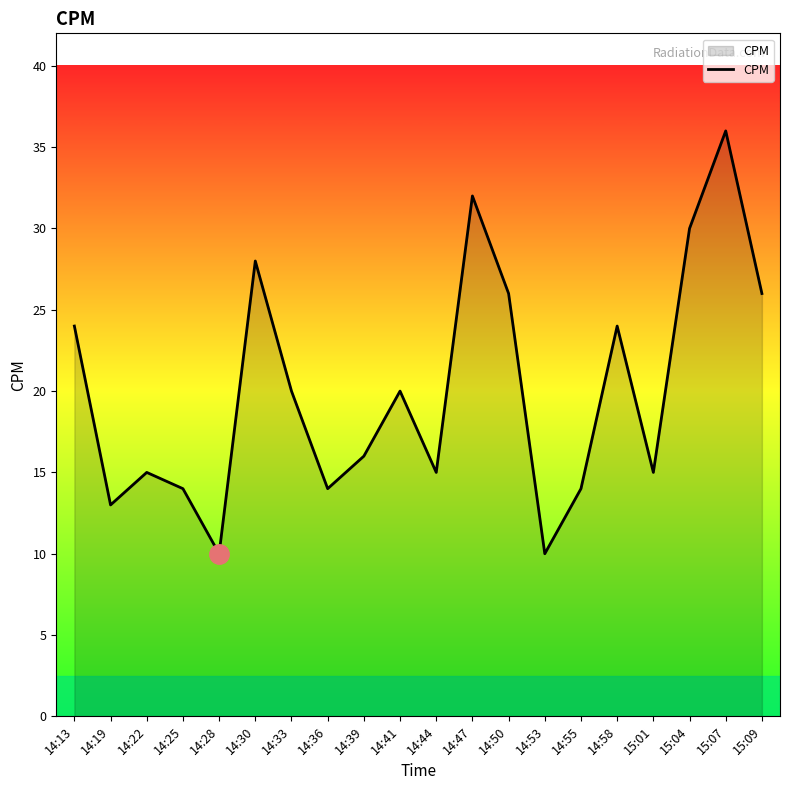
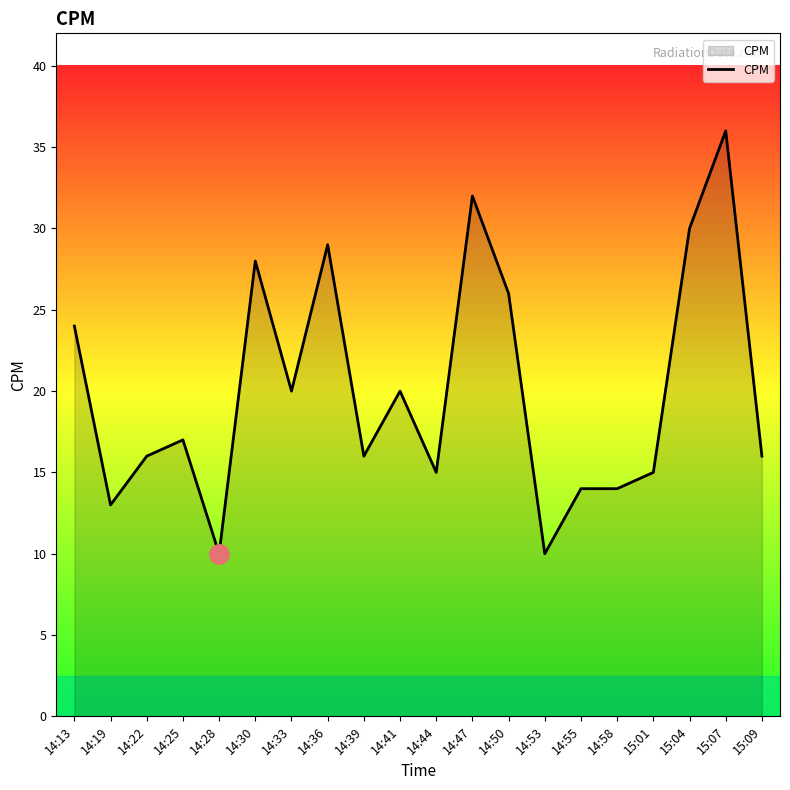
CPM, 14:22: 15 -> 16
CPM, 14:25: 14 -> 17
CPM, 14:36: 14 -> 29
CPM, 14:58: 24 -> 14
CPM, 15:09: 26 -> 16
